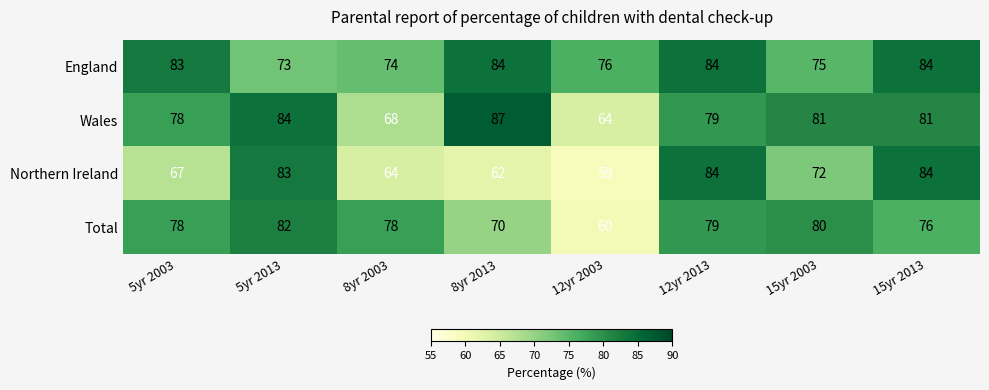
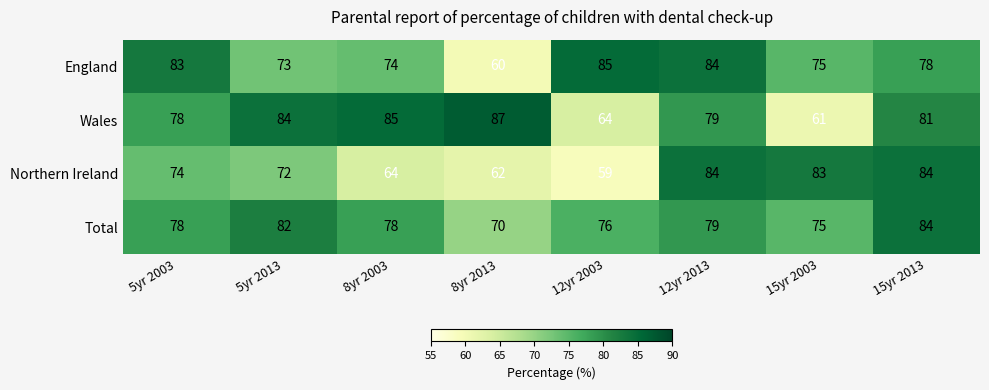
England, 8yr 2013: 84 -> 60
England, 12yr 2003: 76 -> 85
England, 15yr 2013: 84 -> 78
Wales, 8yr 2003: 68 -> 85
Wales, 15yr 2003: 81 -> 61
Northern Ireland, 5yr 2003: 67 -> 74
Northern Ireland, 5yr 2013: 83 -> 72
Northern Ireland, 15yr 2003: 72 -> 83
Total, 12yr 2003: 60 -> 76
Total, 15yr 2003: 80 -> 75
Total, 15yr 2013: 76 -> 84
